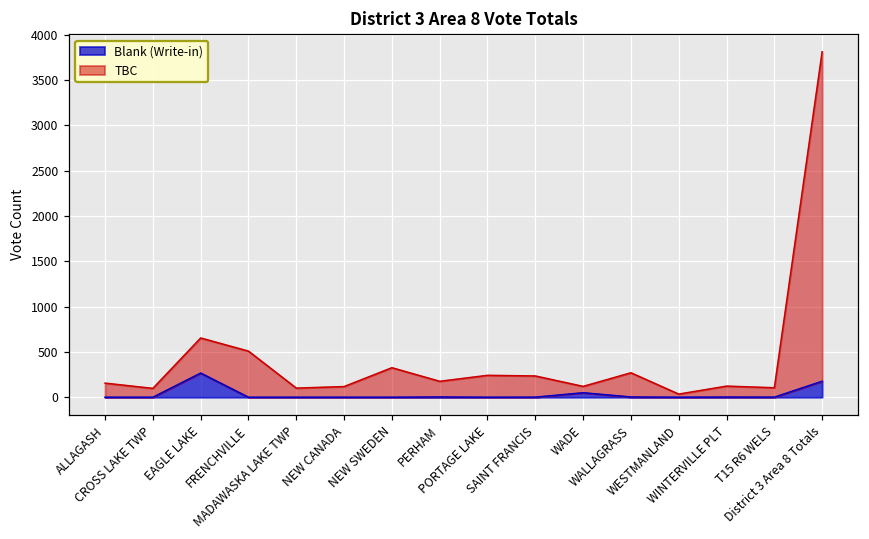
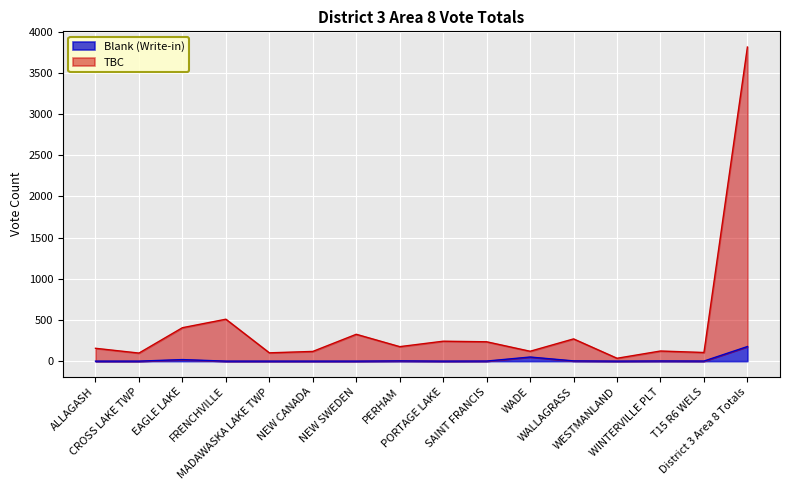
Blank (Write-in), EAGLE LAKE: 300 -> 0
